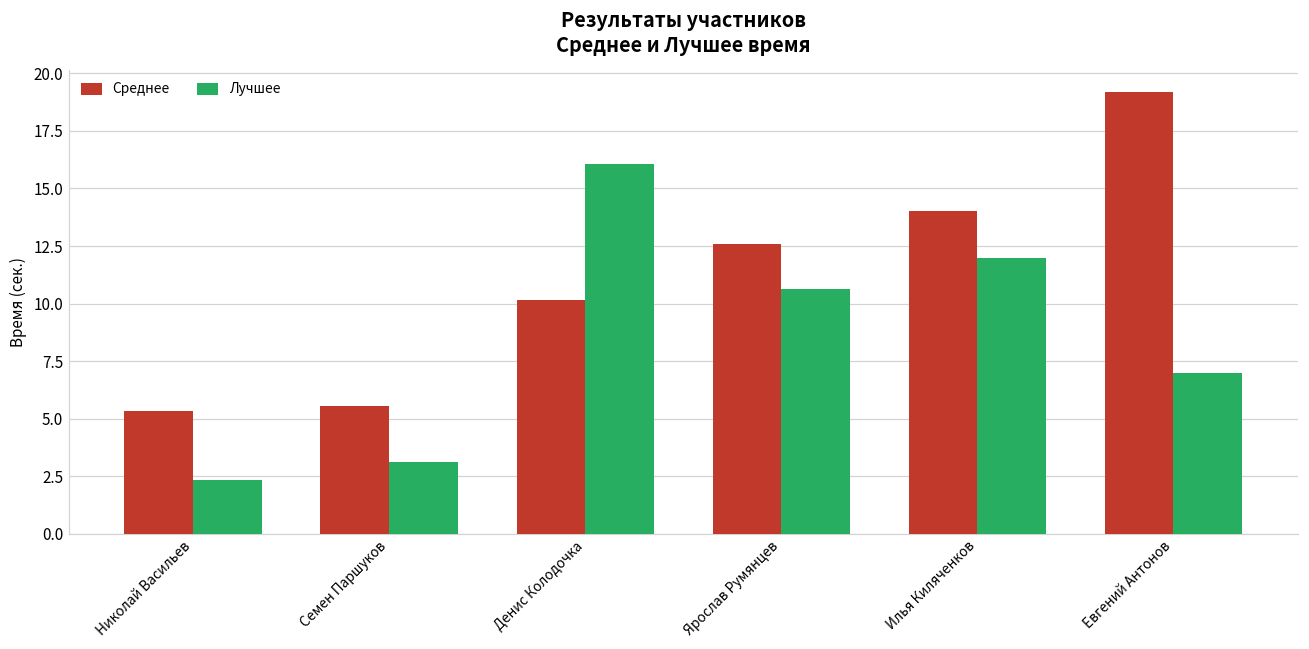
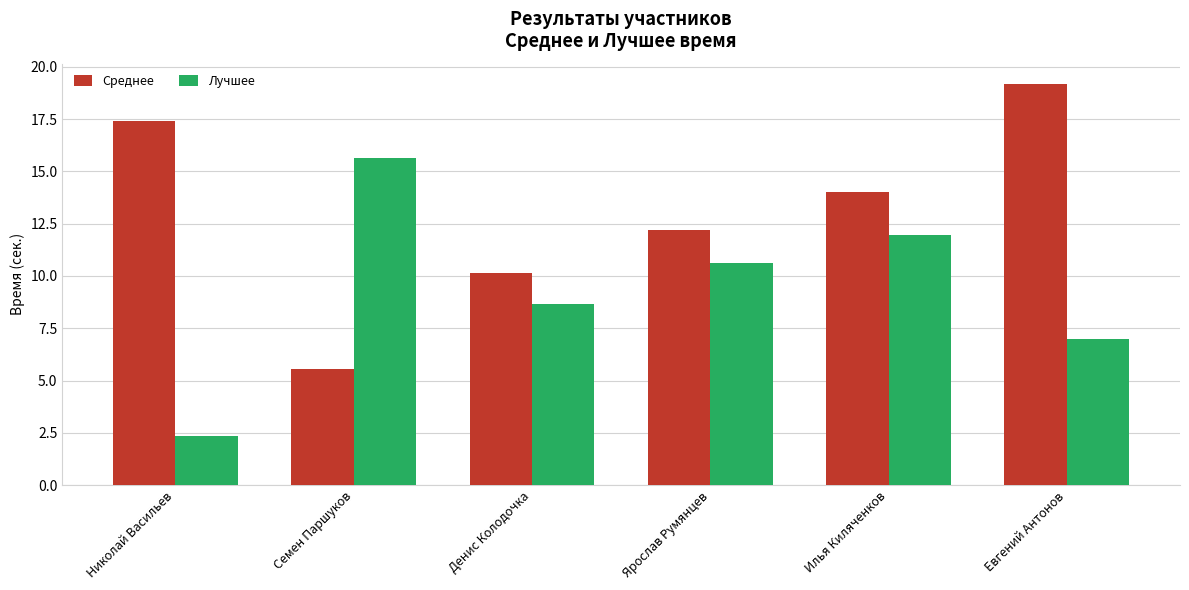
Среднее, Николай Васильев: 5.4 -> 17.4
Лучшее, Семен Паршуков: 3.1 -> 15.6
Лучшее, Денис Колодочка: 16.1 -> 8.6
Среднее, Ярослав Румянцев: 12.6 -> 12.2
